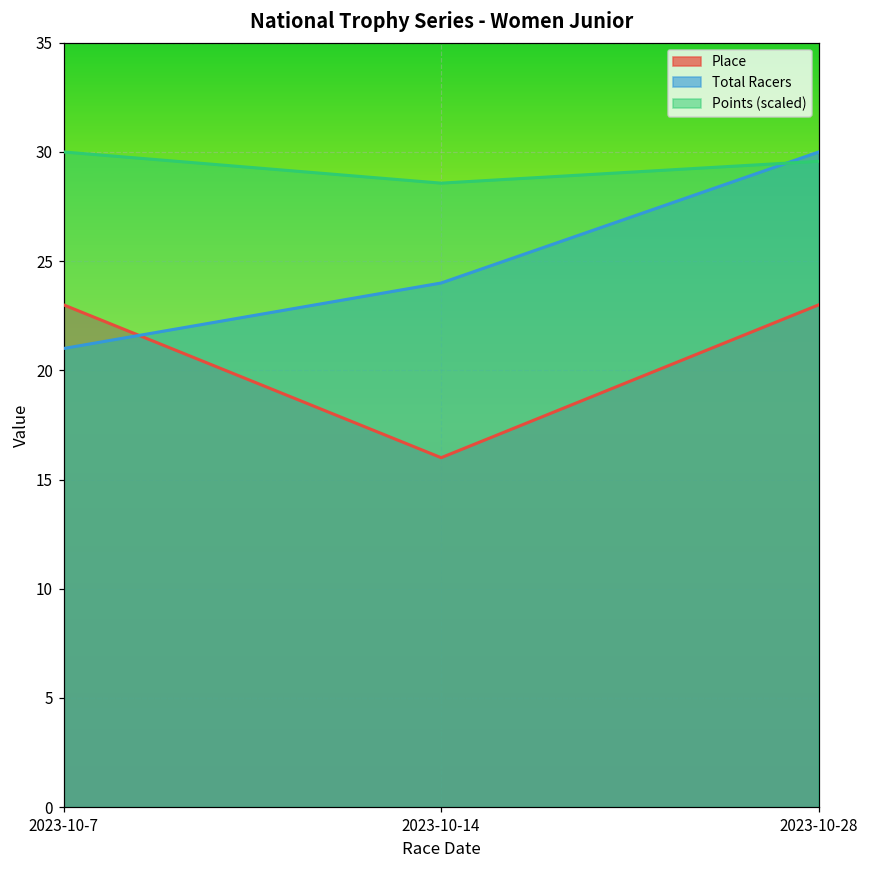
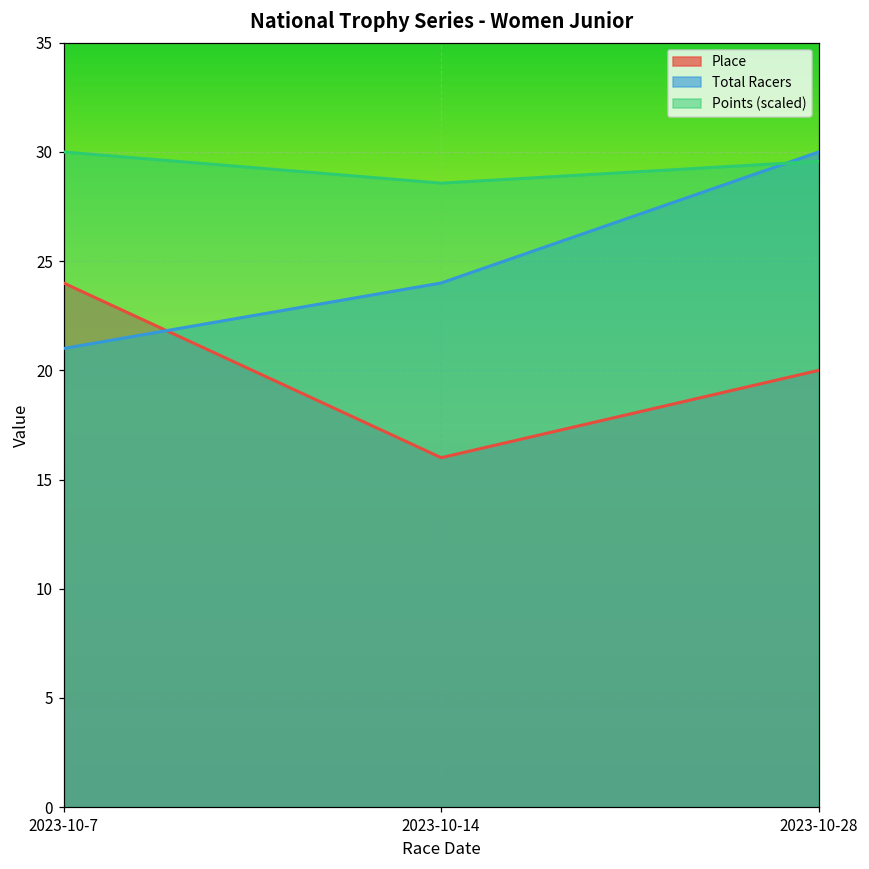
Place, 2023-10-7: 23 -> 24
Place, 2023-10-28: 23 -> 20
